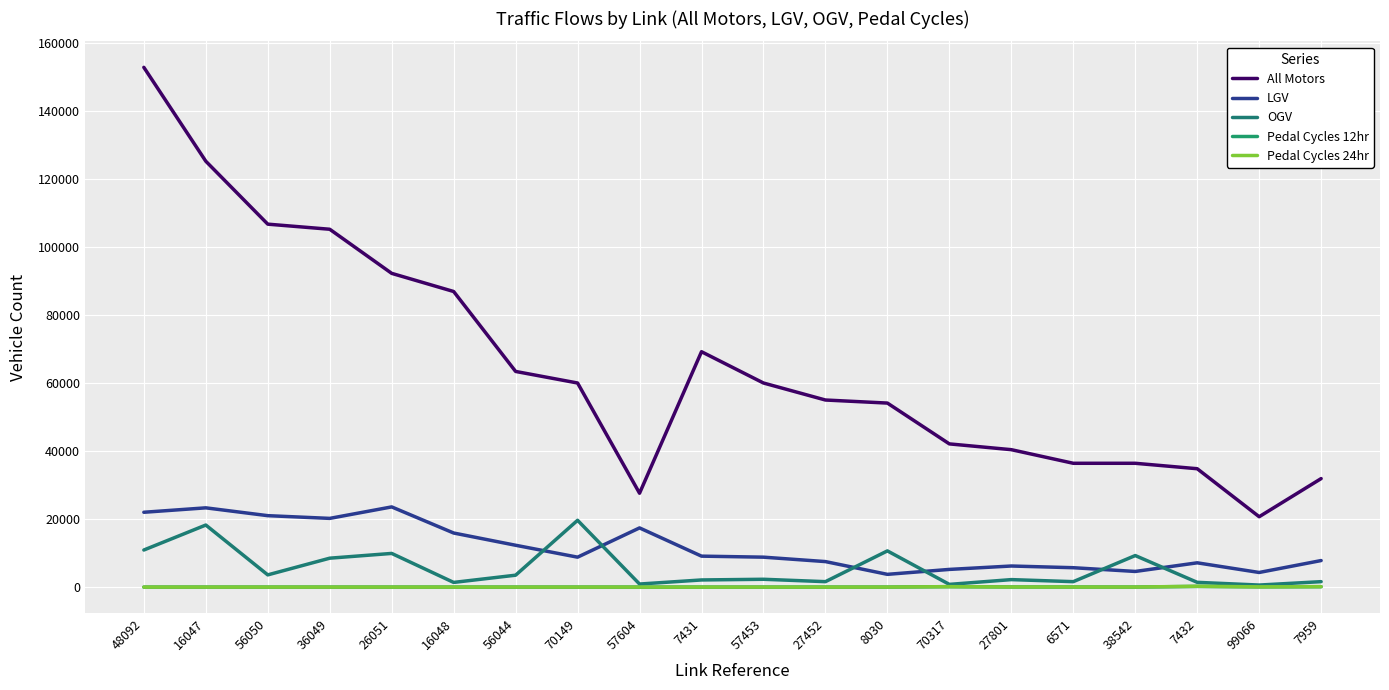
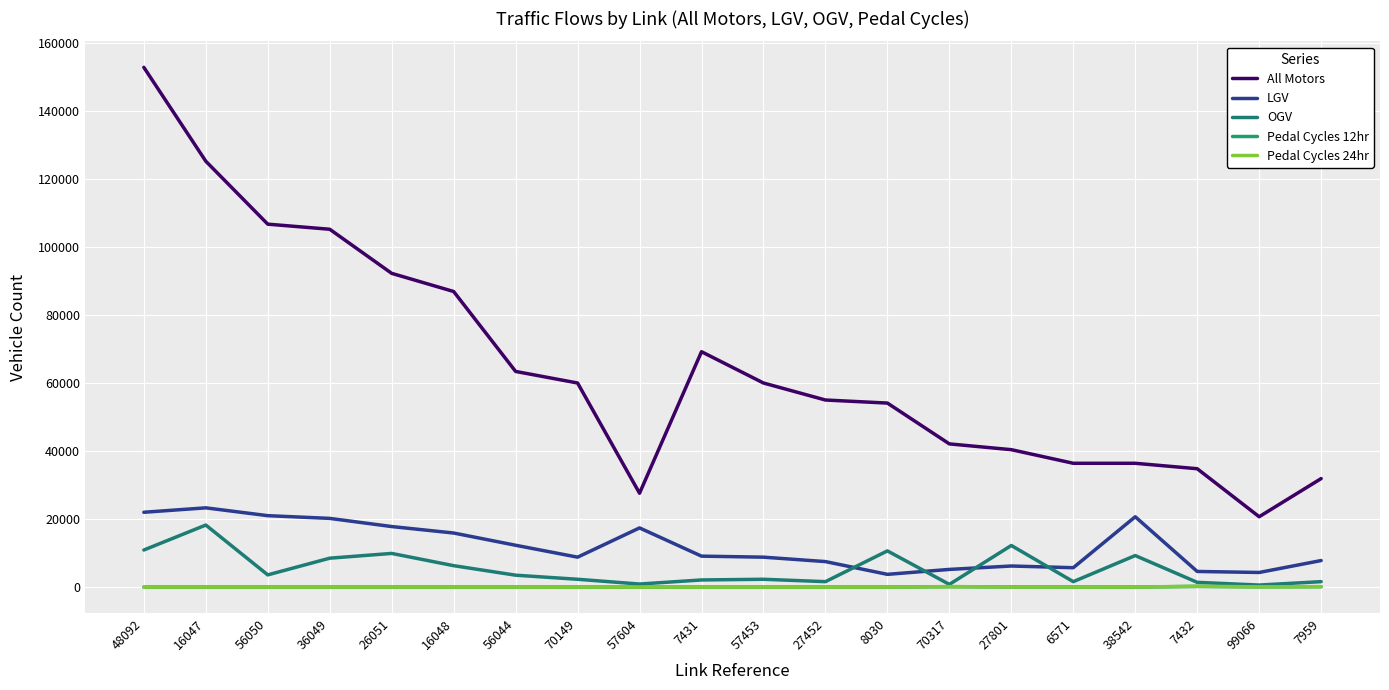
LGV, 26051: 24000 -> 18000
OGV, 16048: 1000 -> 6000
OGV, 70149: 20000 -> 2000
OGV, 27801: 2000 -> 12000
LGV, 38542: 5000 -> 21000
LGV, 7432: 7000 -> 5000
